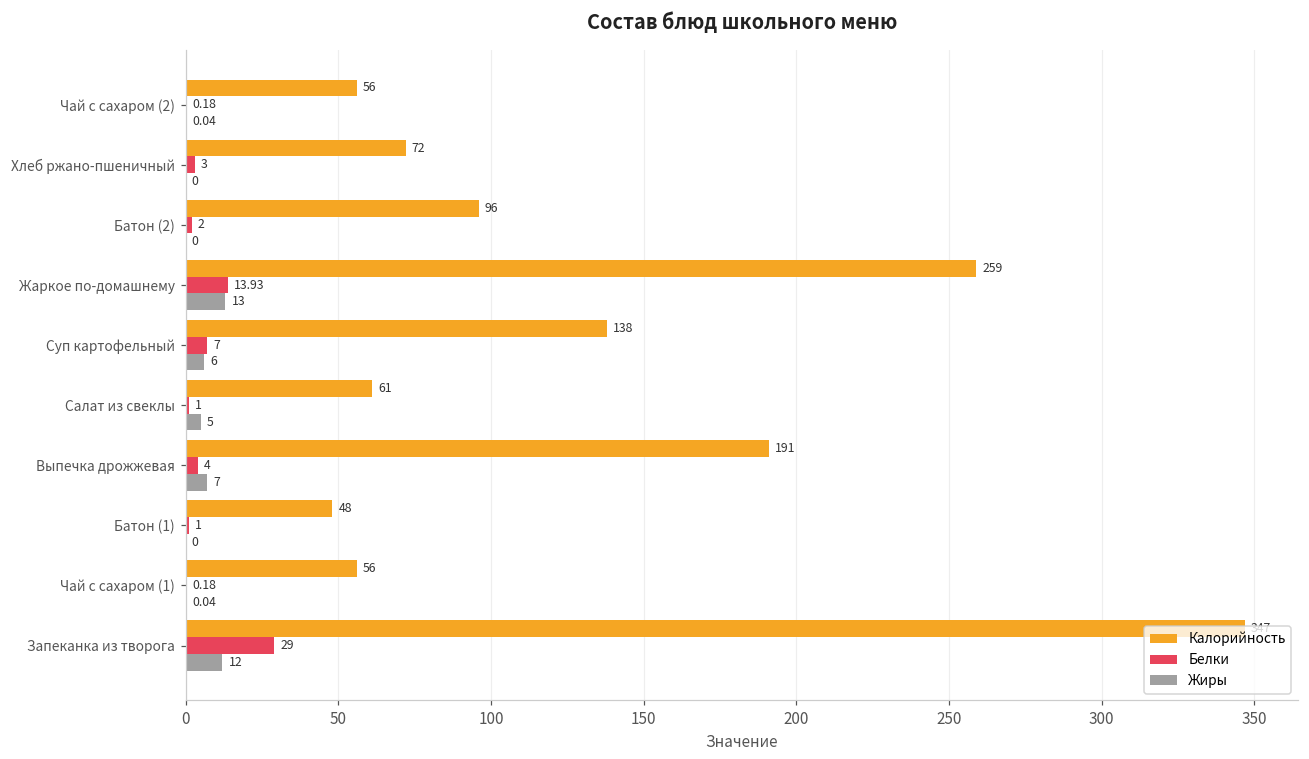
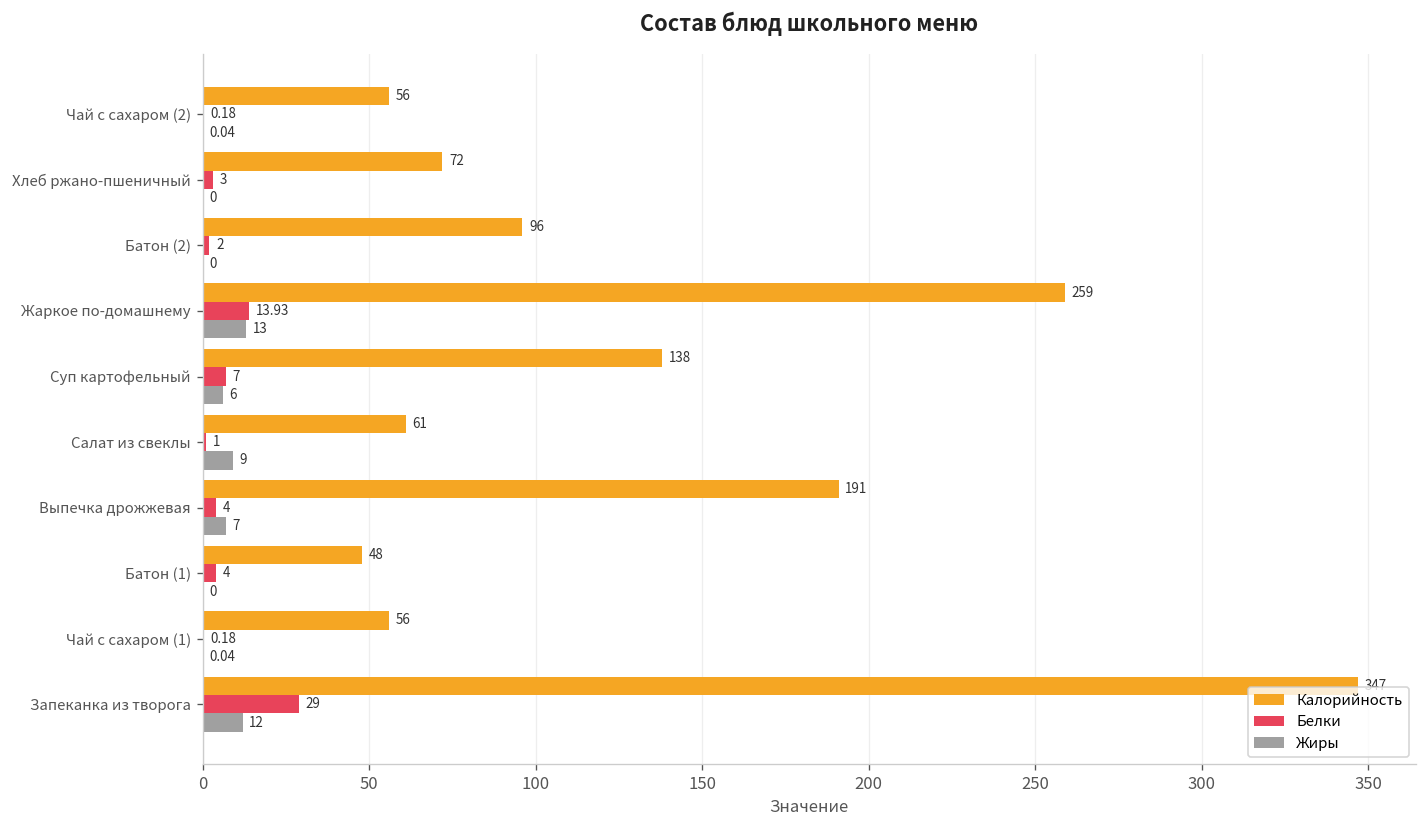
Жиры, Салат из свеклы: 5 -> 9
Белки, Батон (1): 1 -> 4
